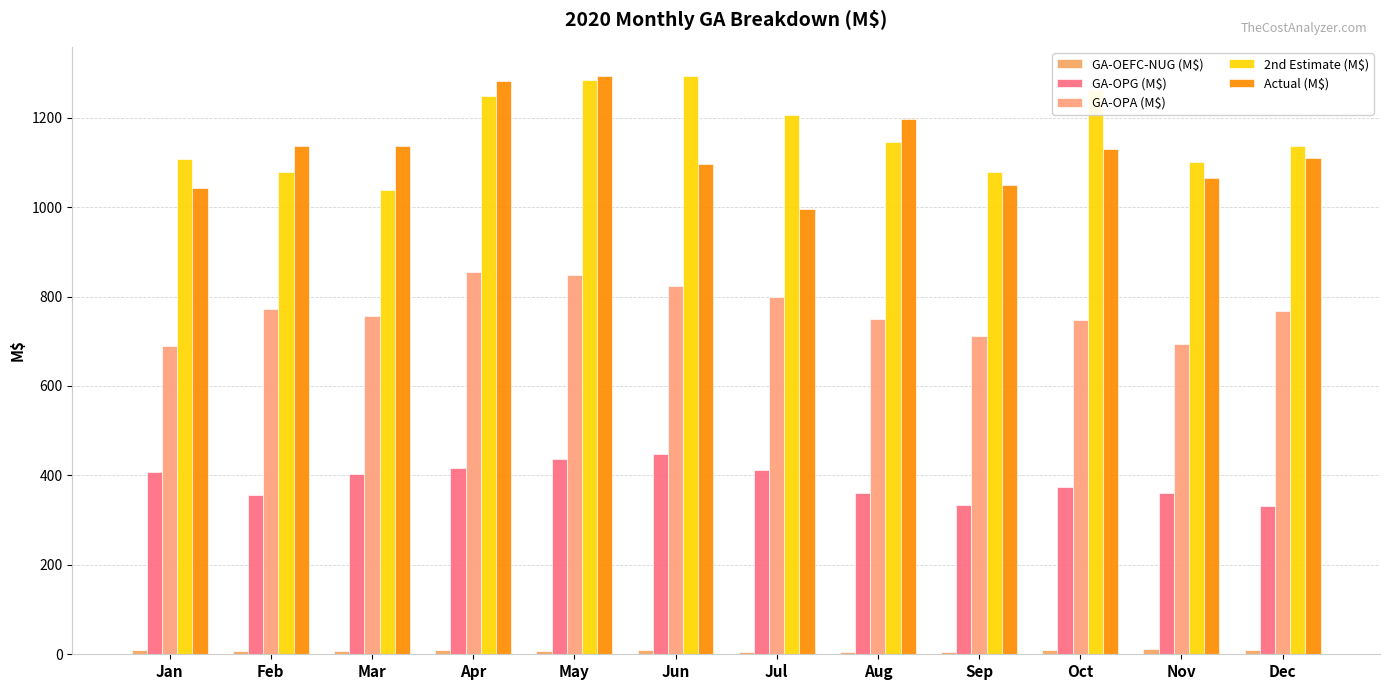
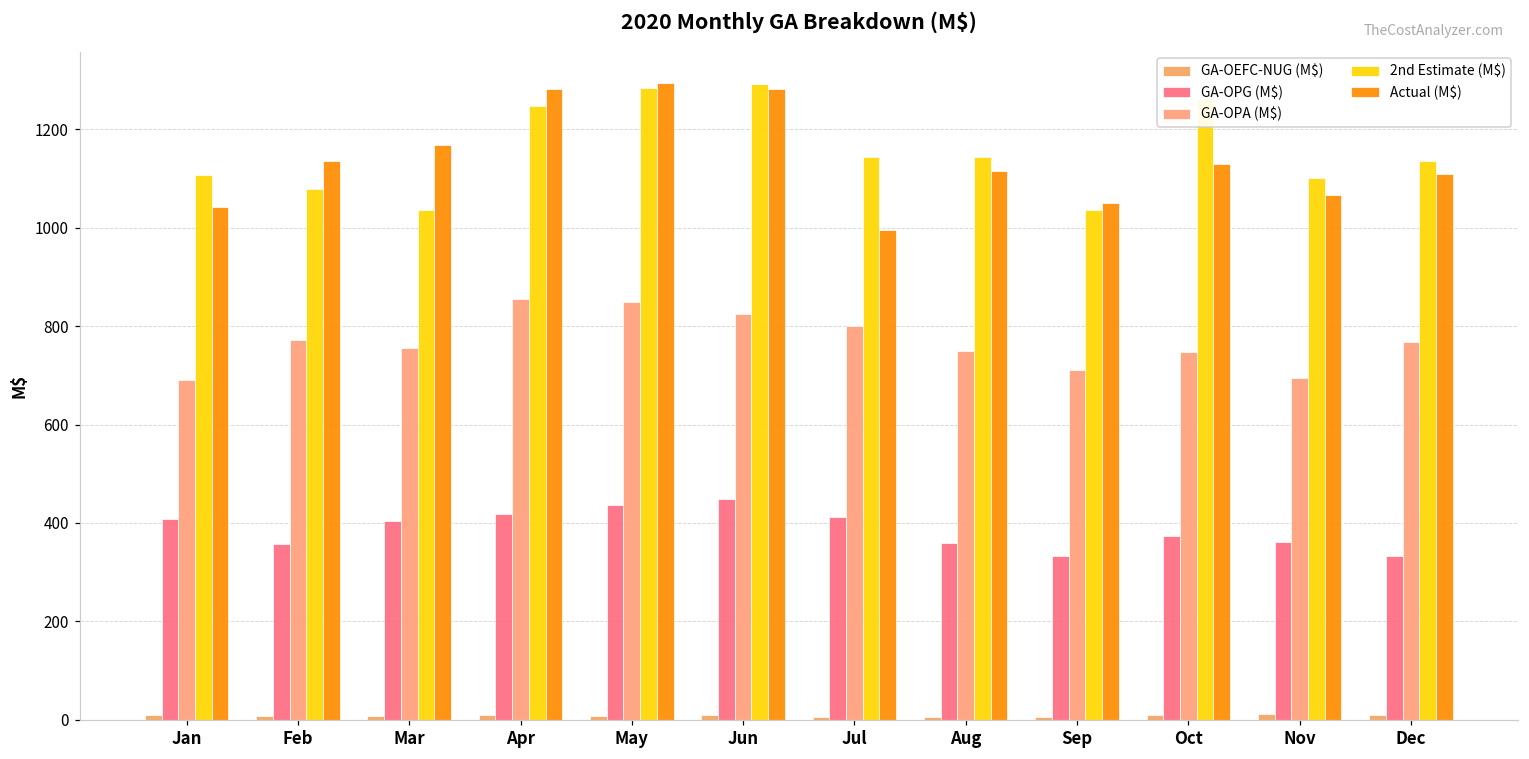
Actual (M$), Mar: 1140 -> 1170
Actual (M$), Jun: 1100 -> 1280
2nd Estimate (M$), Jul: 1210 -> 1140
Actual (M$), Aug: 1200 -> 1120
2nd Estimate (M$), Sep: 1080 -> 1040
